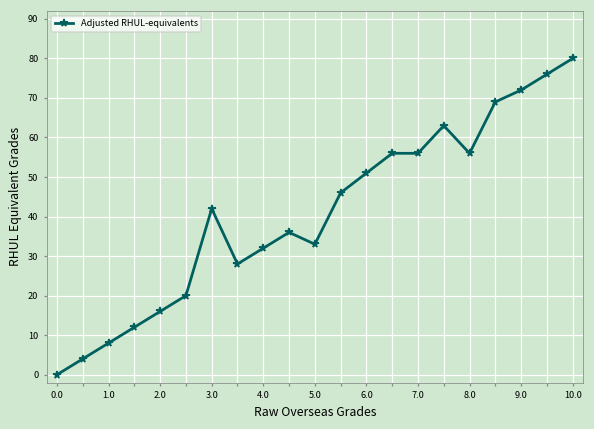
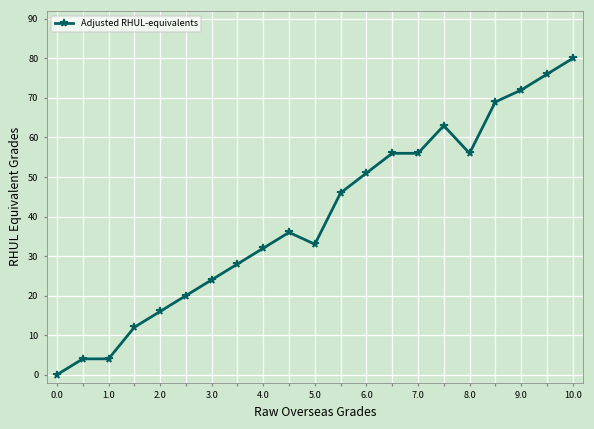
1.0: 8 -> 4
3.0: 42 -> 24
